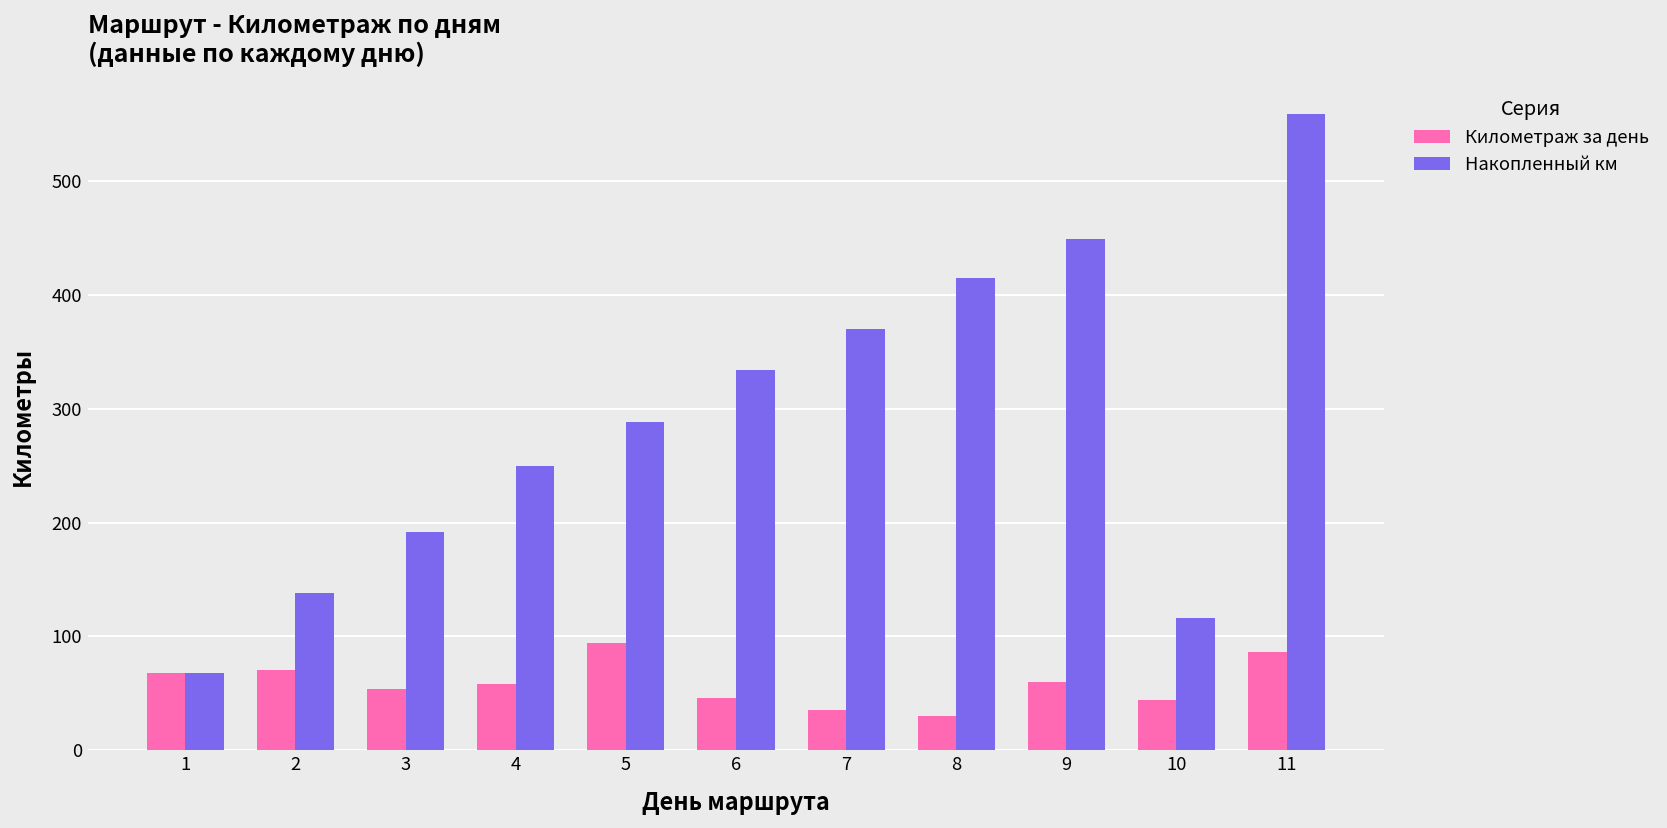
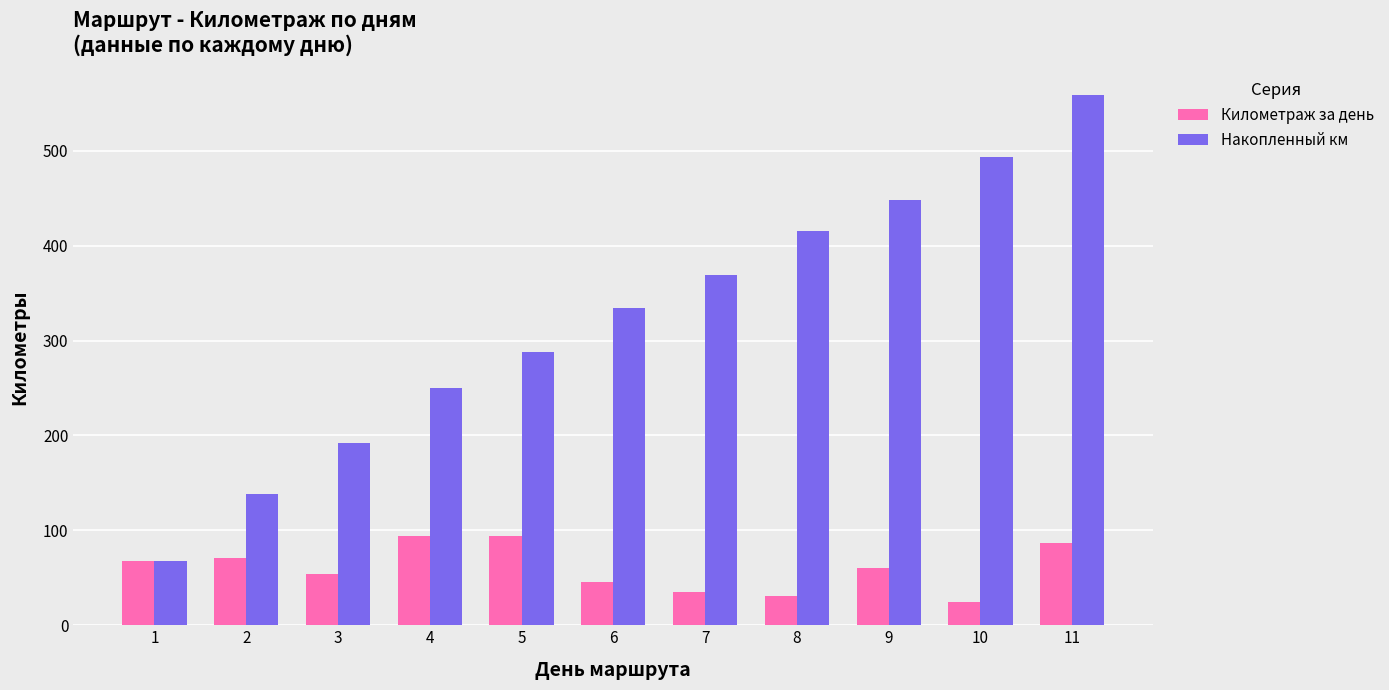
Километраж за день, 4: 60 -> 90
Километраж за день, 10: 40 -> 20
Накопленный км, 10: 120 -> 490
